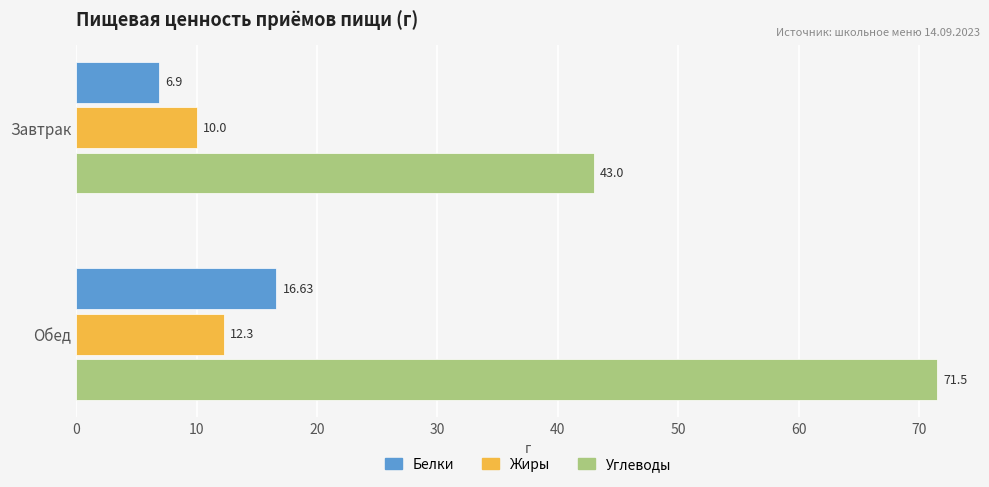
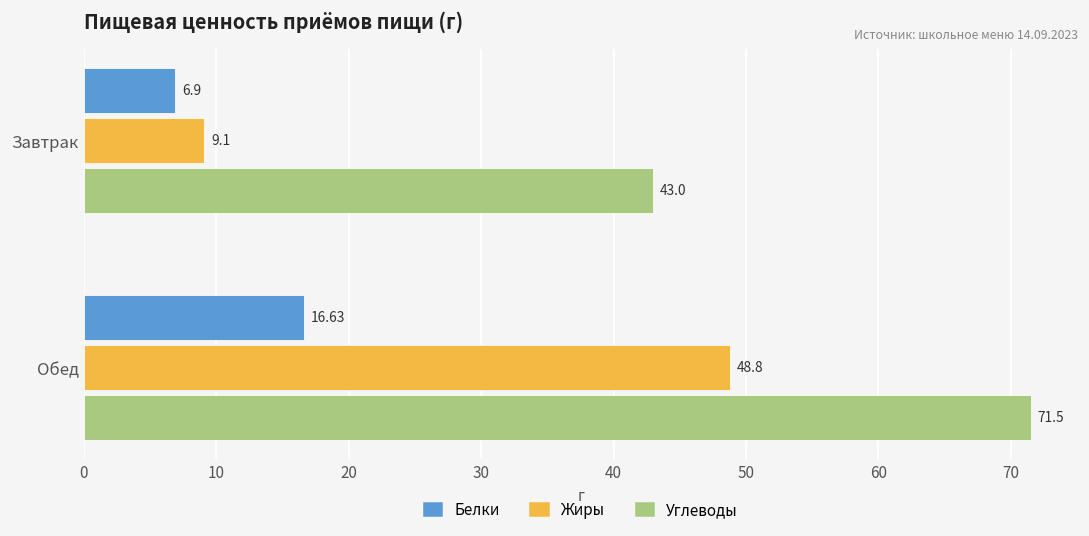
Жиры, Завтрак: 10.0 -> 9.1
Жиры, Обед: 12.3 -> 48.8
